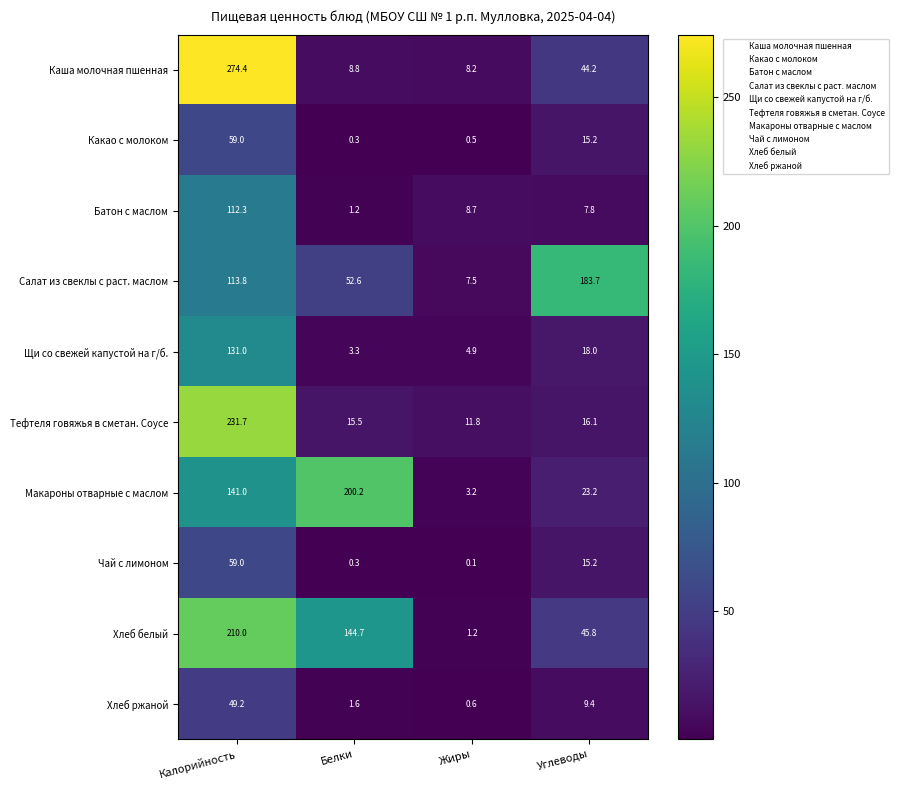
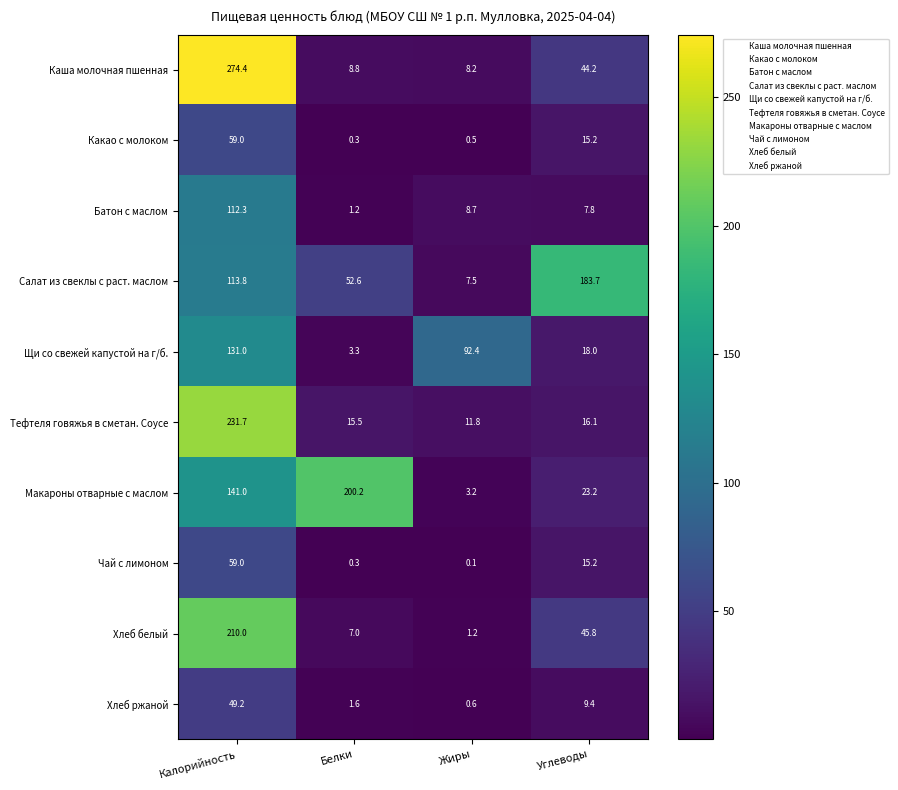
Щи со свежей капустой на г/б., Жиры: 4.9 -> 92.4
Хлеб белый, Белки: 144.7 -> 7.0
